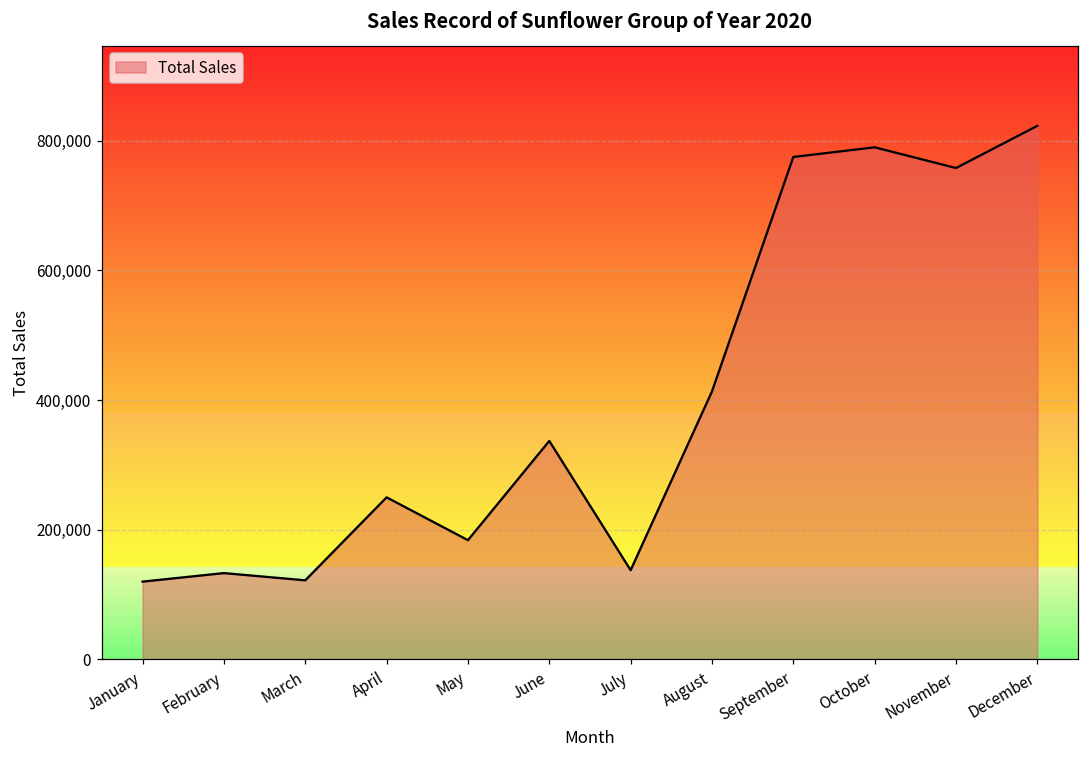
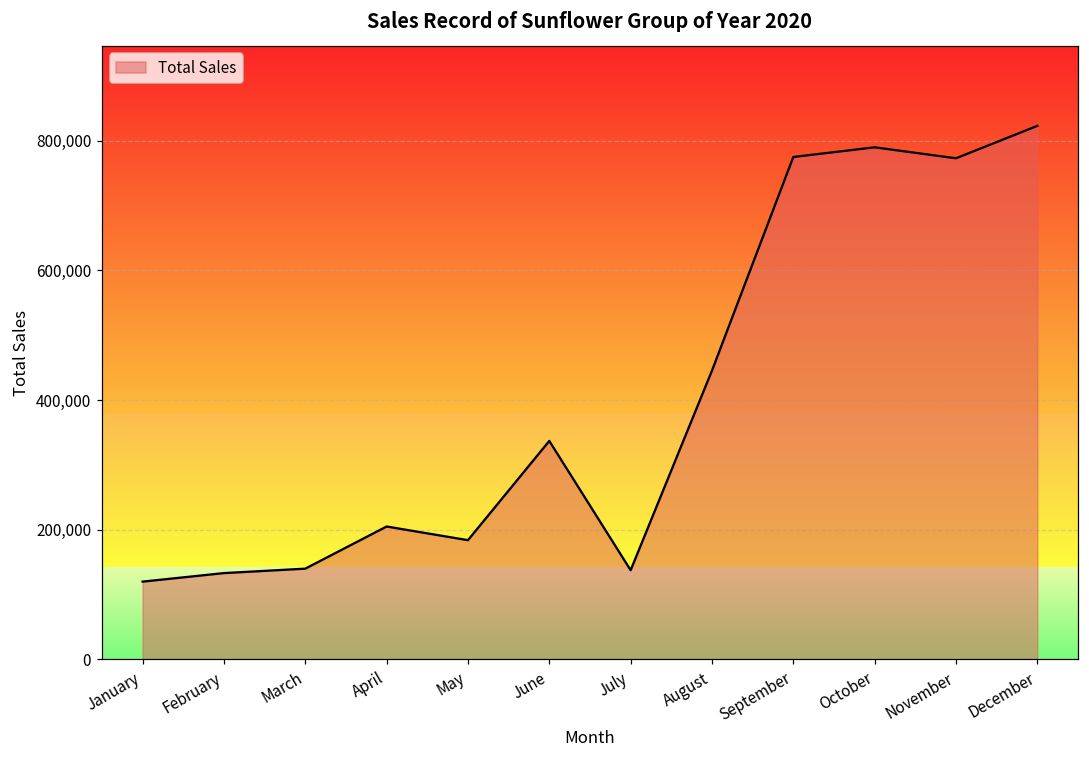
March: 120,000 -> 140,000
April: 250,000 -> 210,000
August: 410,000 -> 450,000
November: 760,000 -> 770,000
